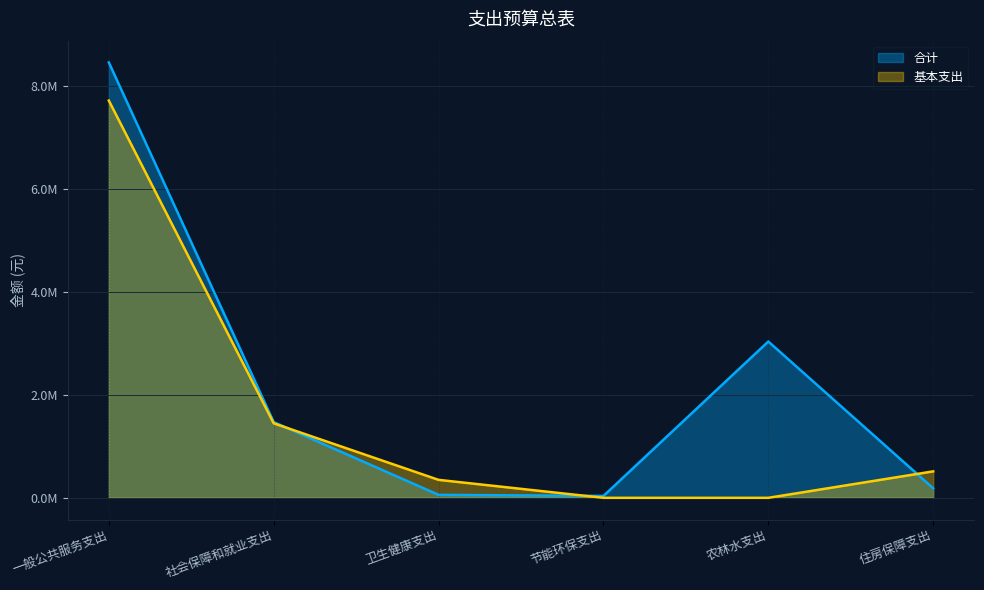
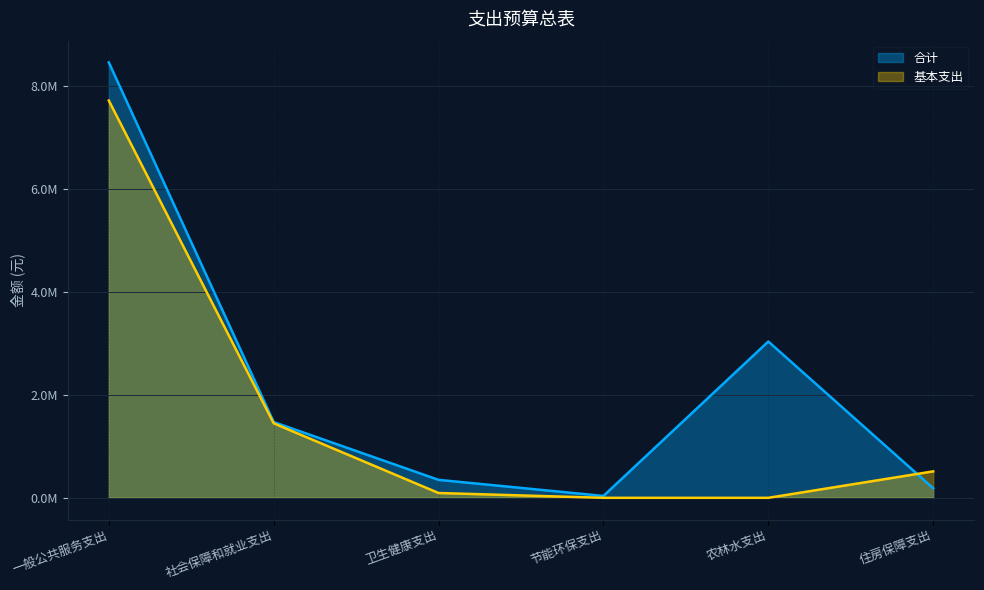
合计, 卫生健康支出: 100000 -> 300000
基本支出, 卫生健康支出: 300000 -> 100000
